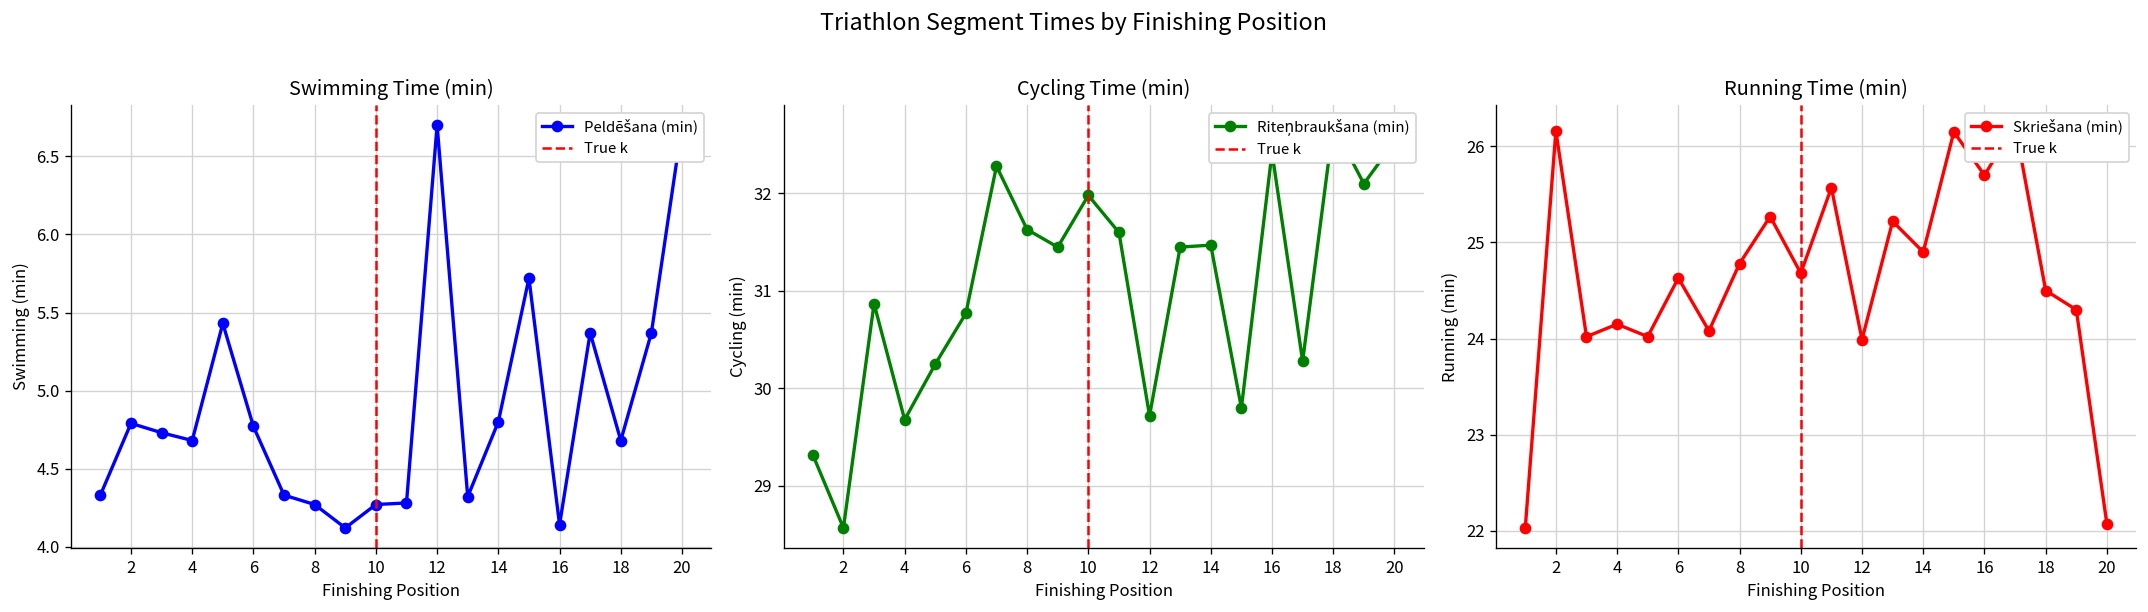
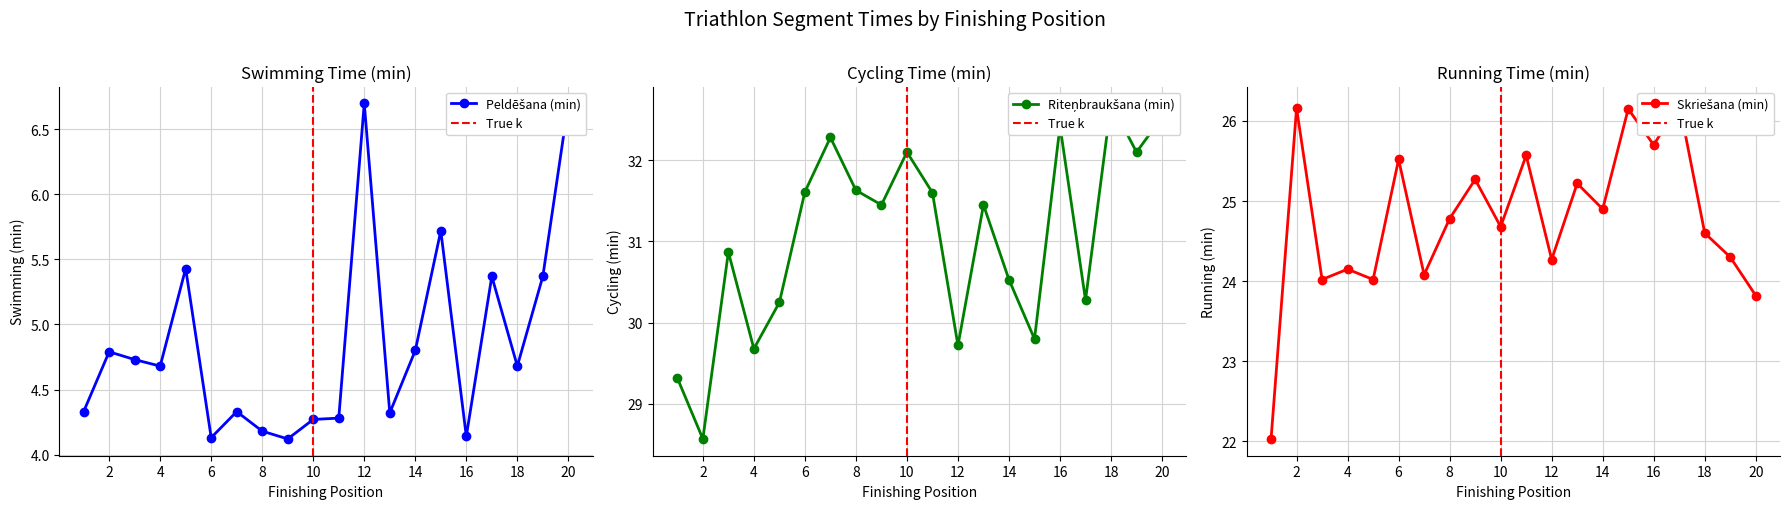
Swimming Time (min), 6: 4.77 -> 4.13
Swimming Time (min), 8: 4.27 -> 4.18
Cycling Time (min), 6: 30.8 -> 31.6
Cycling Time (min), 10: 32.0 -> 32.1
Cycling Time (min), 14: 31.5 -> 30.5
Running Time (min), 6: 24.6 -> 25.5
Running Time (min), 12: 24.0 -> 24.3
Running Time (min), 18: 24.5 -> 24.6
Running Time (min), 20: 22.1 -> 23.8
